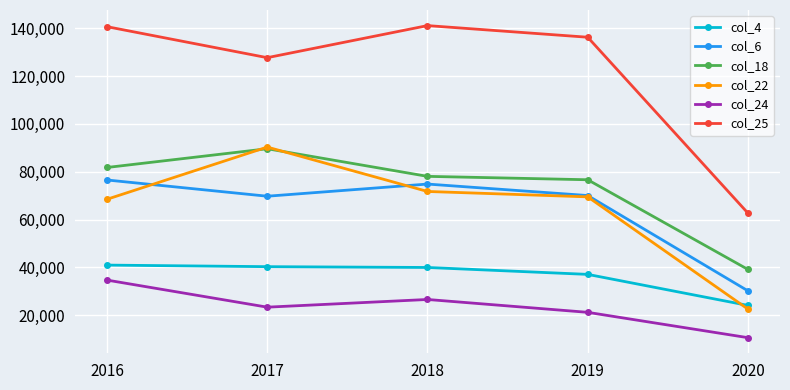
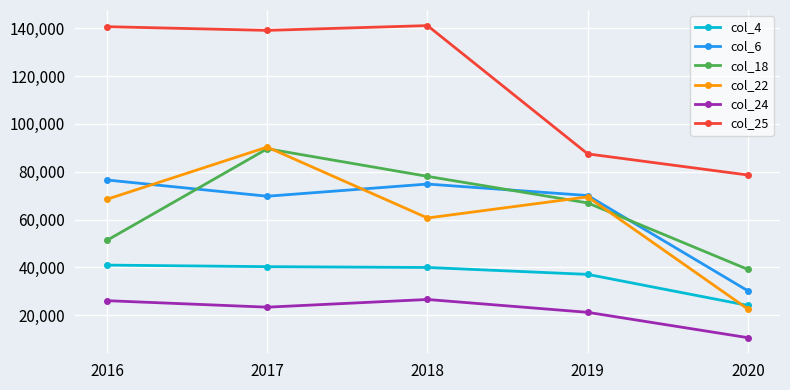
col_18, 2016: 82,000 -> 51,000
col_24, 2016: 35,000 -> 26,000
col_25, 2017: 128,000 -> 139,000
col_22, 2018: 72,000 -> 61,000
col_18, 2019: 77,000 -> 67,000
col_25, 2019: 136,000 -> 87,000
col_25, 2020: 63,000 -> 79,000
